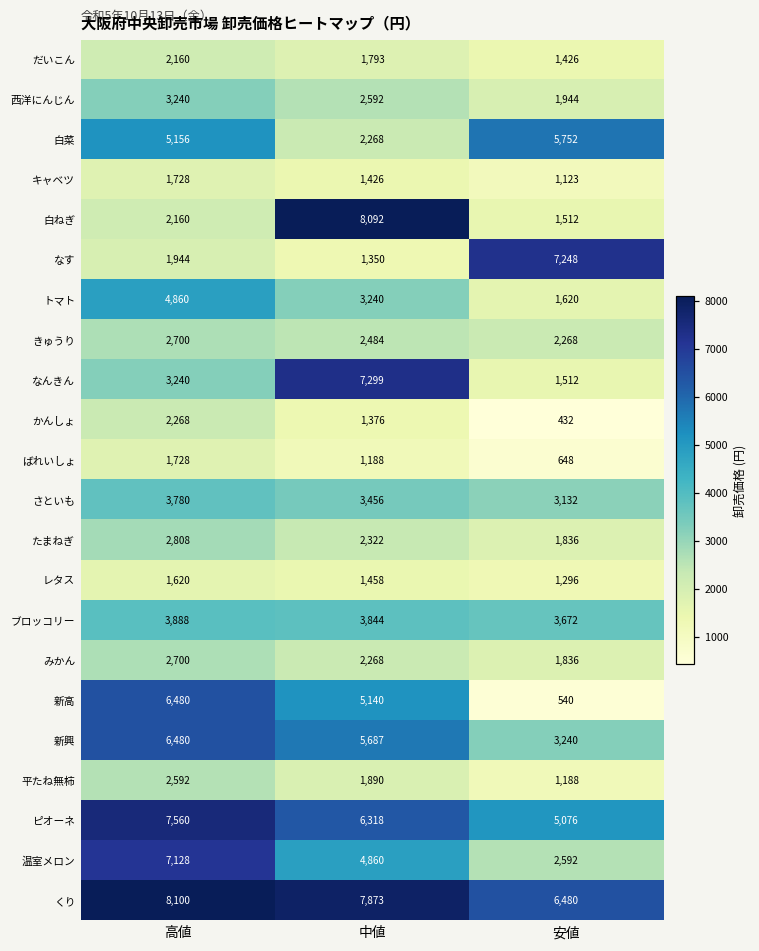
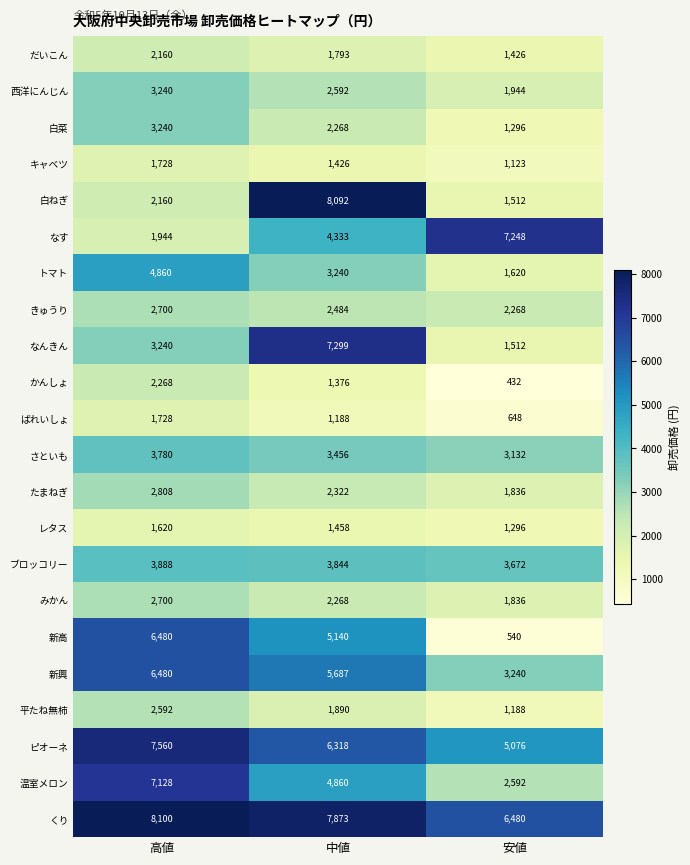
白菜, 高値: 5,156 -> 3,240
白菜, 安値: 5,752 -> 1,296
なす, 中値: 1,350 -> 4,333
